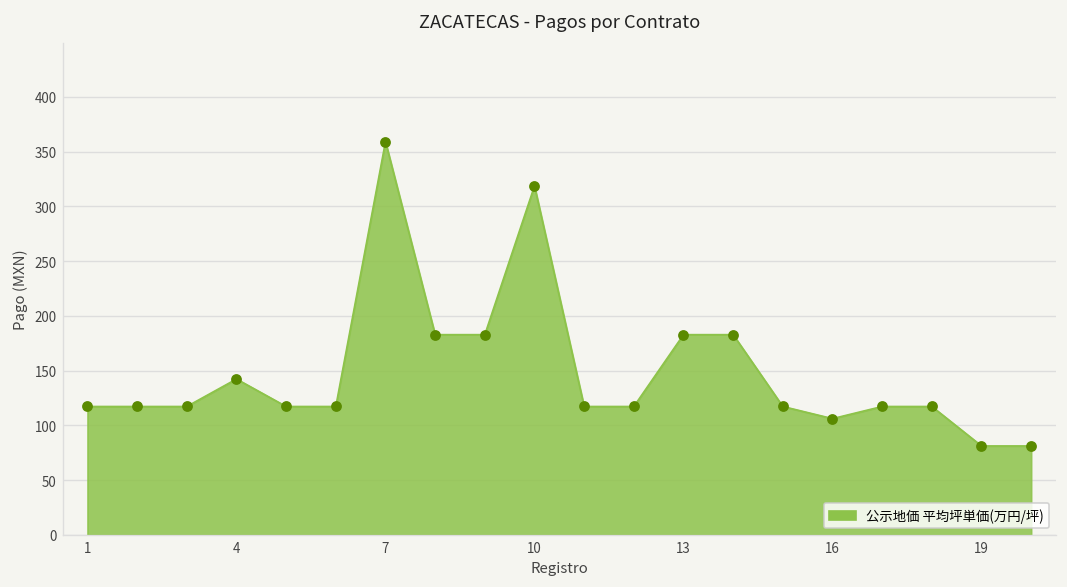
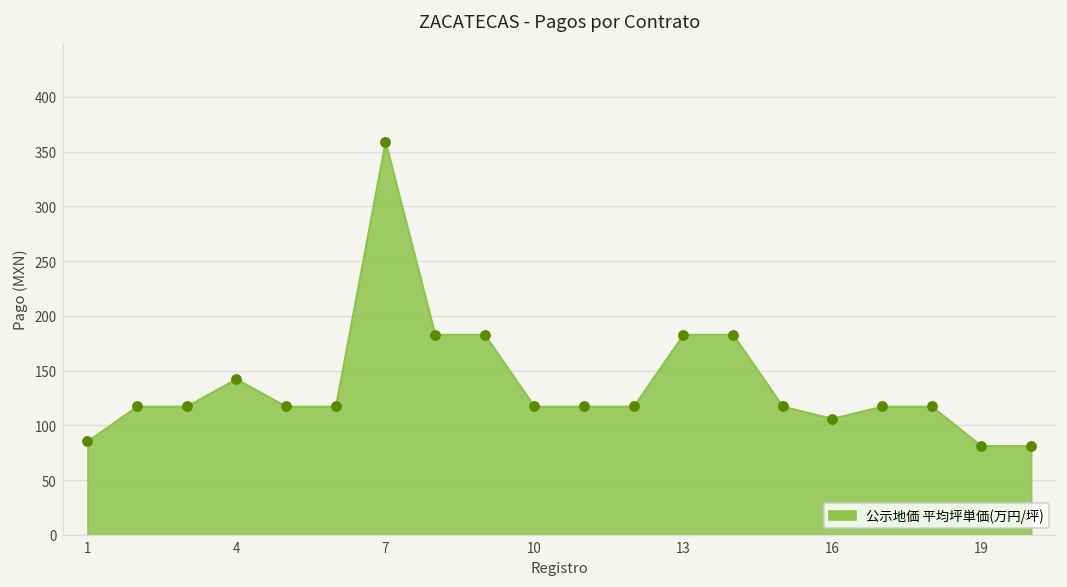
1: 120 -> 90
10: 320 -> 120
